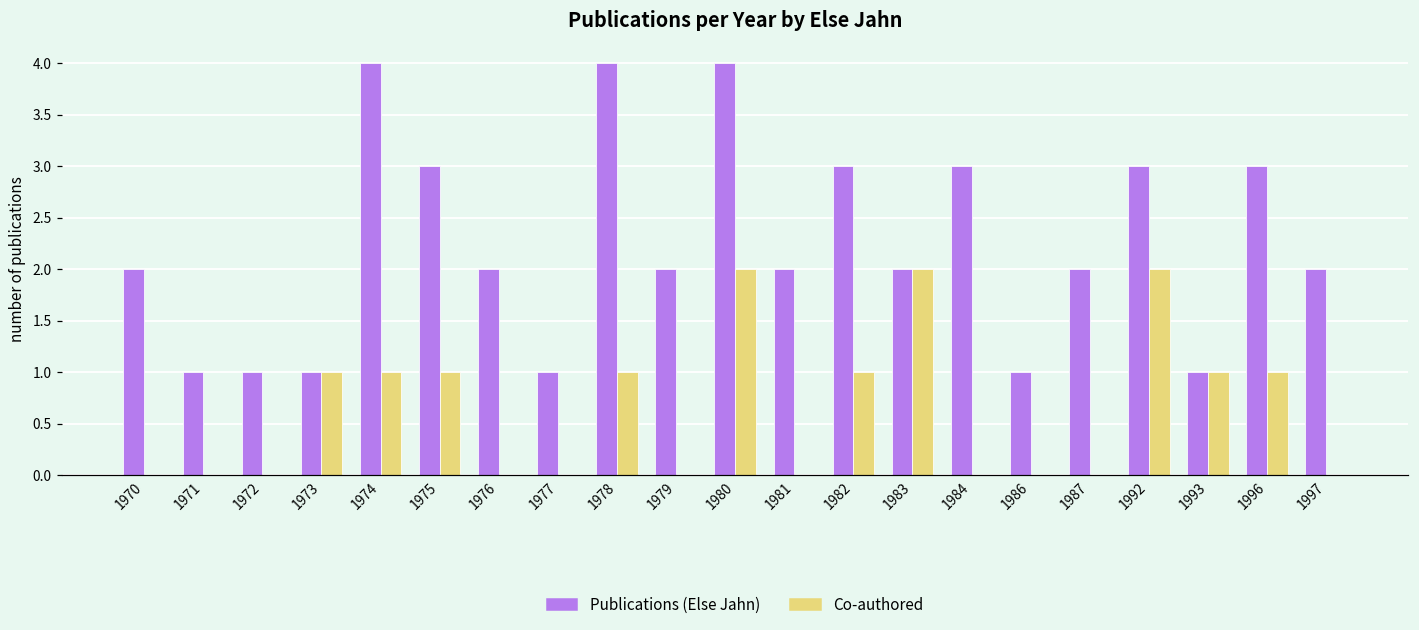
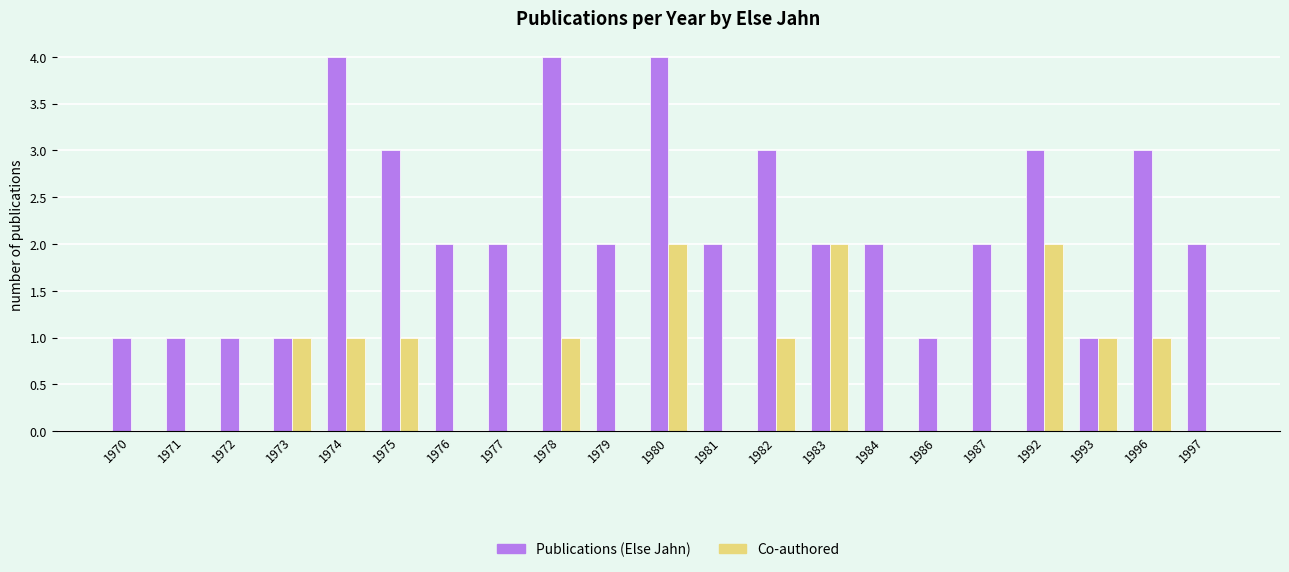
Publications (Else Jahn), 1970: 2 -> 1
Publications (Else Jahn), 1977: 1 -> 2
Publications (Else Jahn), 1984: 3 -> 2
